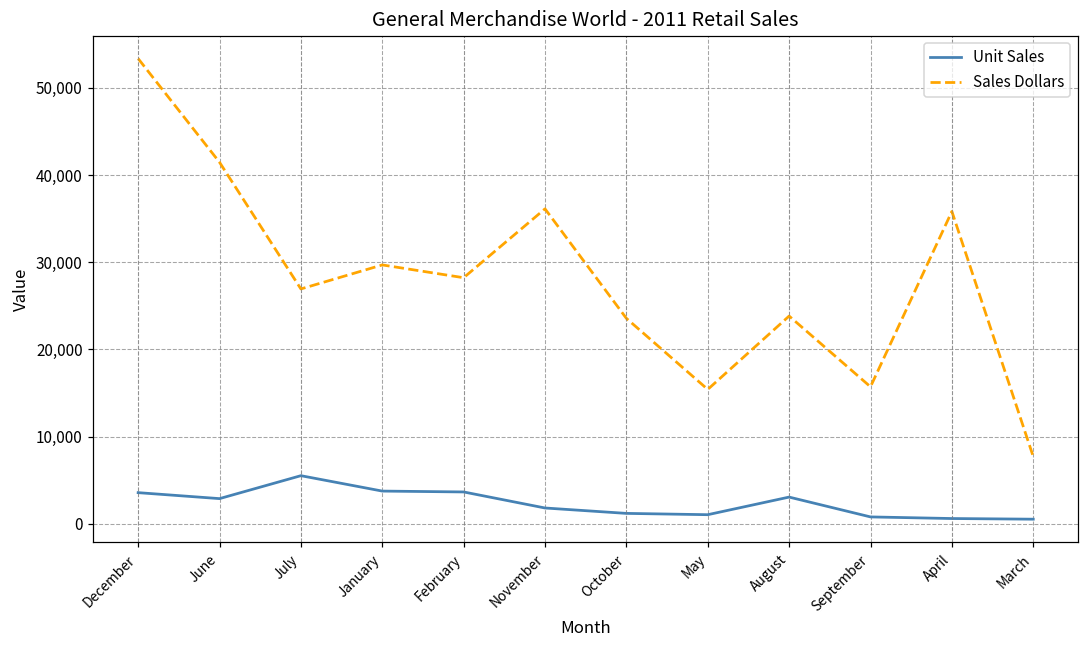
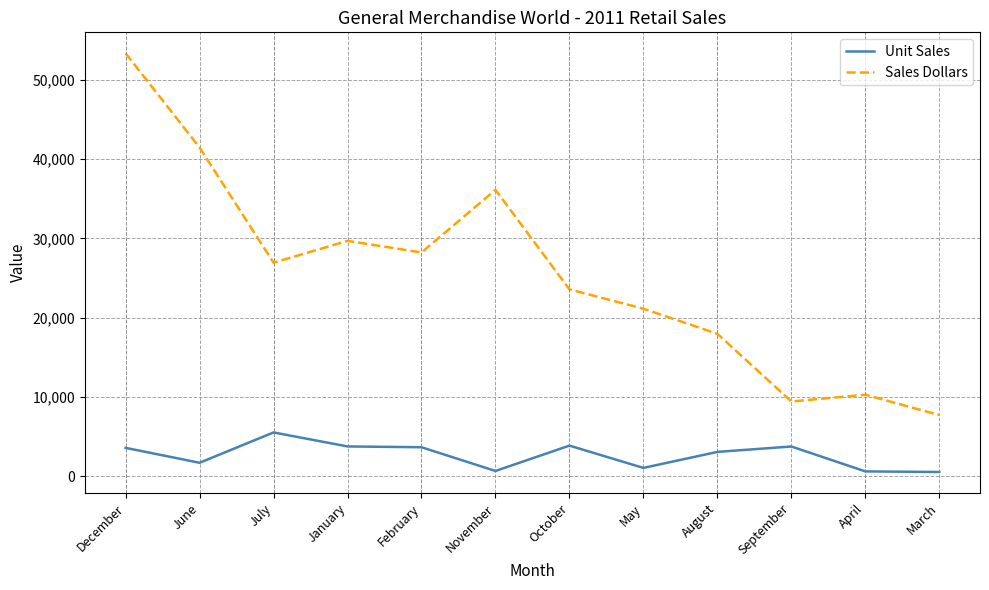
Unit Sales, June: 3,000 -> 2,000
Unit Sales, November: 2,000 -> 1,000
Unit Sales, October: 1,000 -> 4,000
Sales Dollars, May: 15,000 -> 21,000
Sales Dollars, August: 24,000 -> 18,000
Unit Sales, September: 1,000 -> 4,000
Sales Dollars, September: 16,000 -> 9,000
Sales Dollars, April: 36,000 -> 10,000
